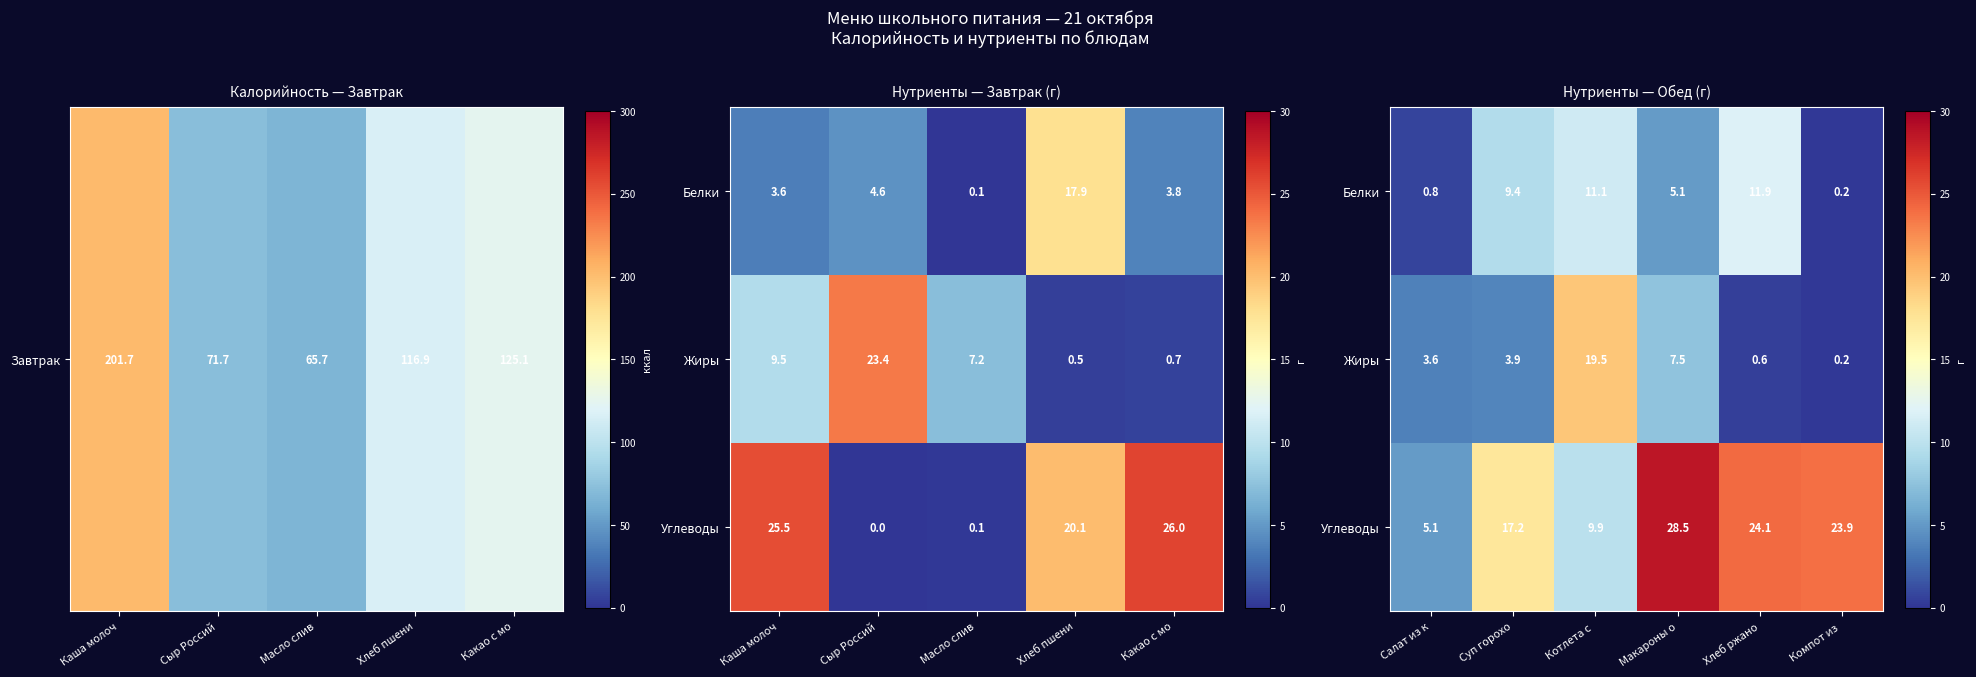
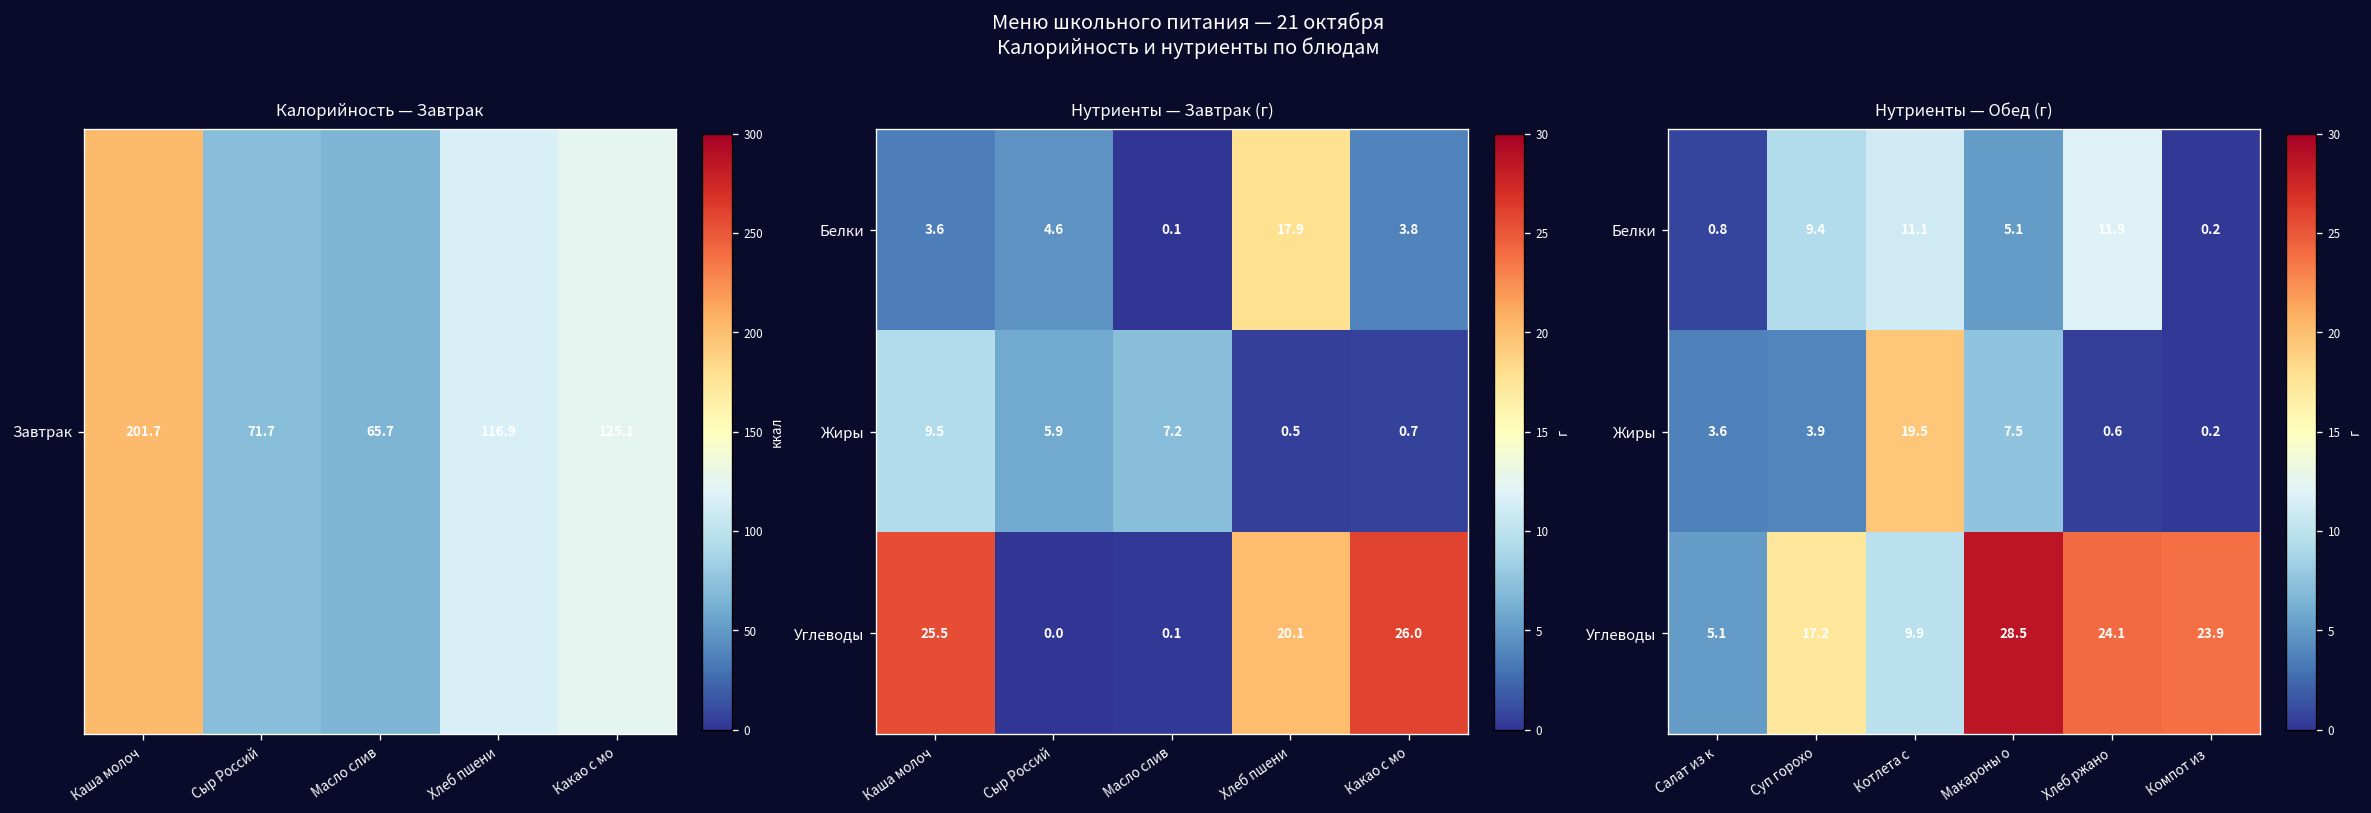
Нутриенты — Завтрак (г), Жиры, Сыр Россий: 23.4 -> 5.9
